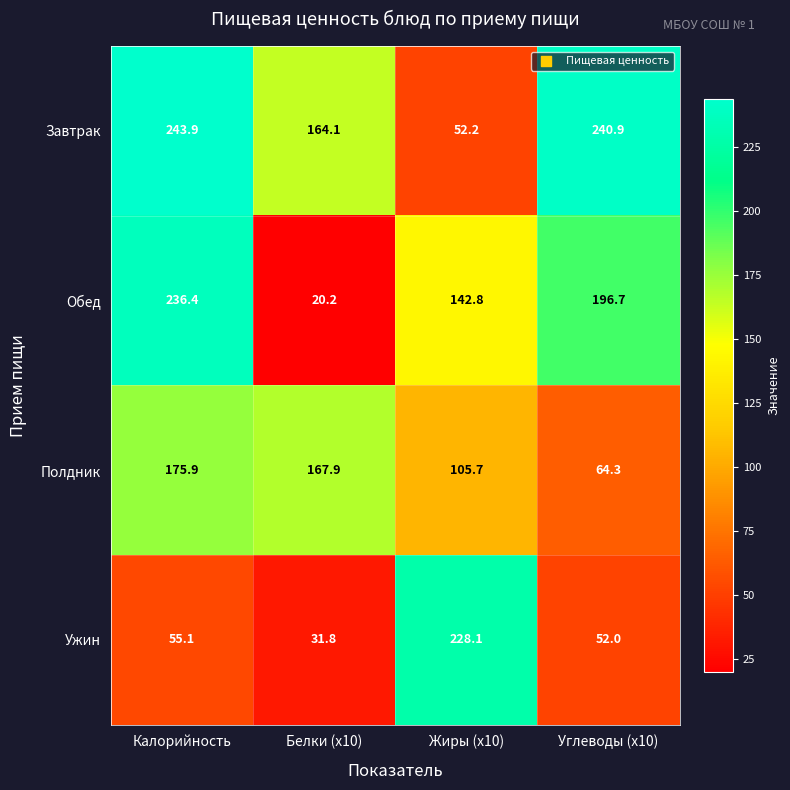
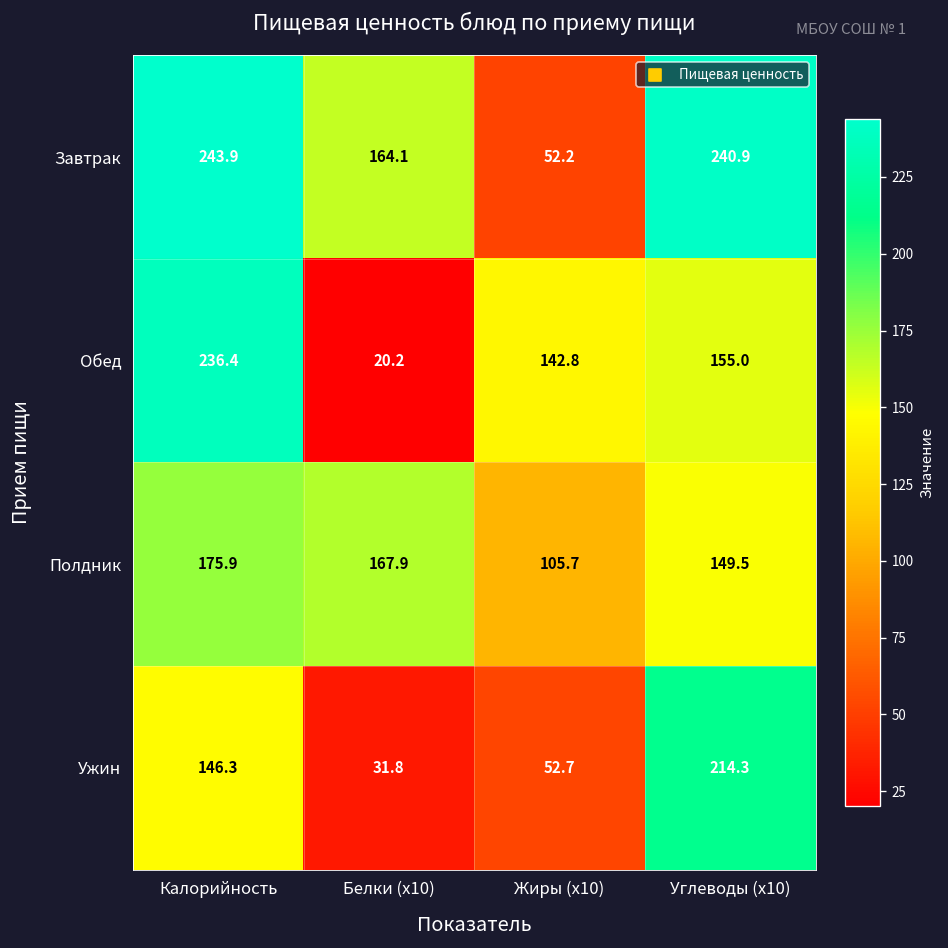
Обед, Углеводы (x10): 196.7 -> 155.0
Полдник, Углеводы (x10): 64.3 -> 149.5
Ужин, Калорийность: 55.1 -> 146.3
Ужин, Жиры (x10): 228.1 -> 52.7
Ужин, Углеводы (x10): 52.0 -> 214.3
